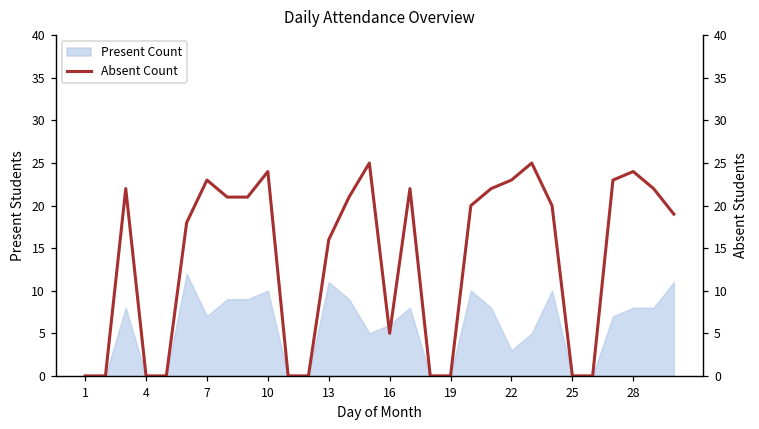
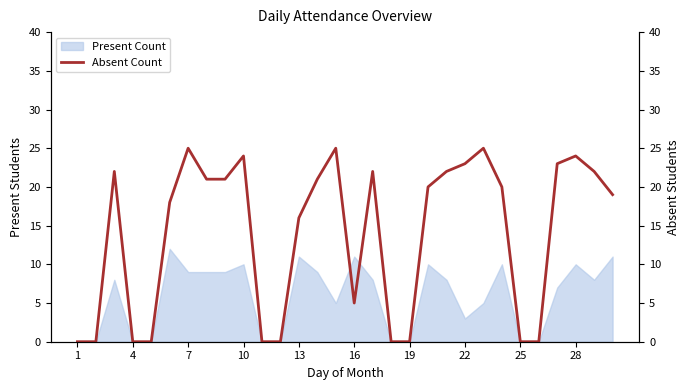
Present Count, 7: 7 -> 9
Present Count, 16: 6 -> 11
Present Count, 28: 8 -> 10
Absent Count, 7: 23 -> 25
